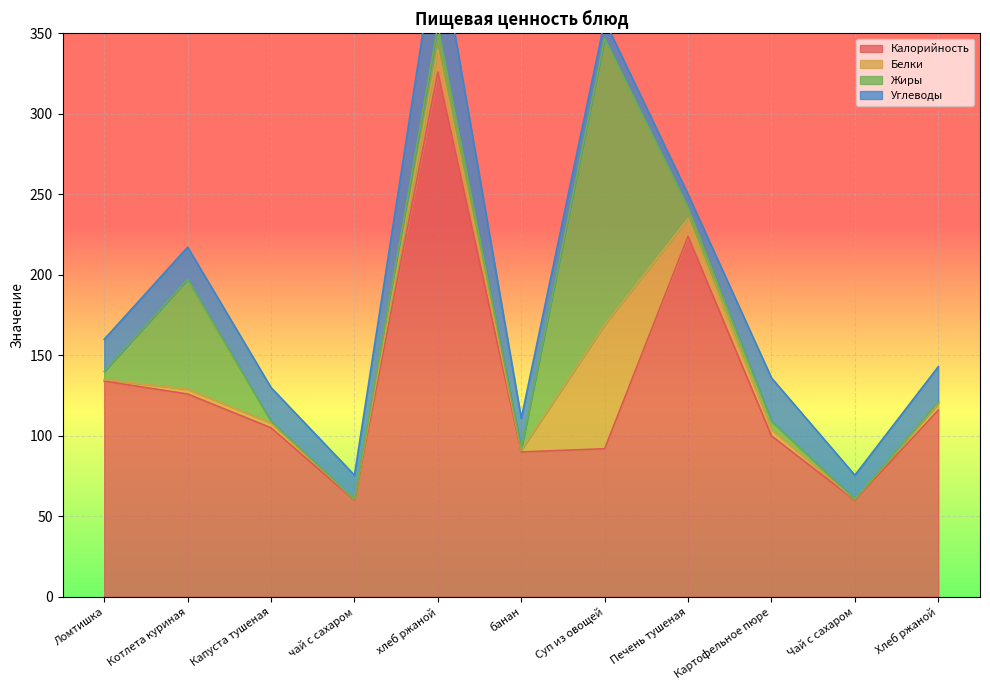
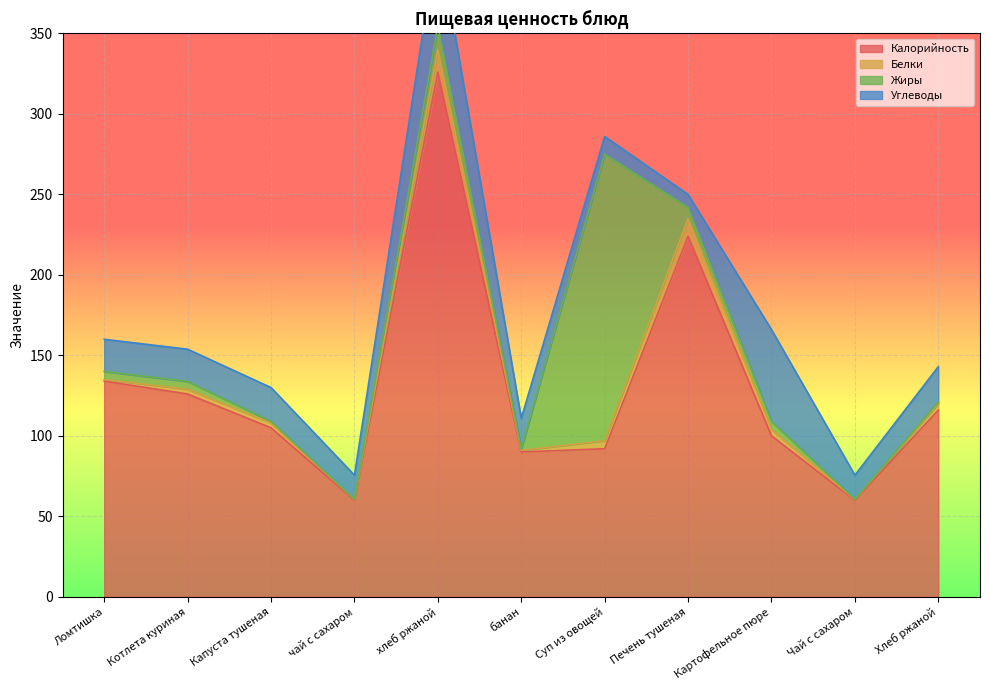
Жиры, Котлета куриная: 68 -> 5
Белки, Суп из овощей: 77 -> 5
Углеводы, Картофельное пюре: 27 -> 57
